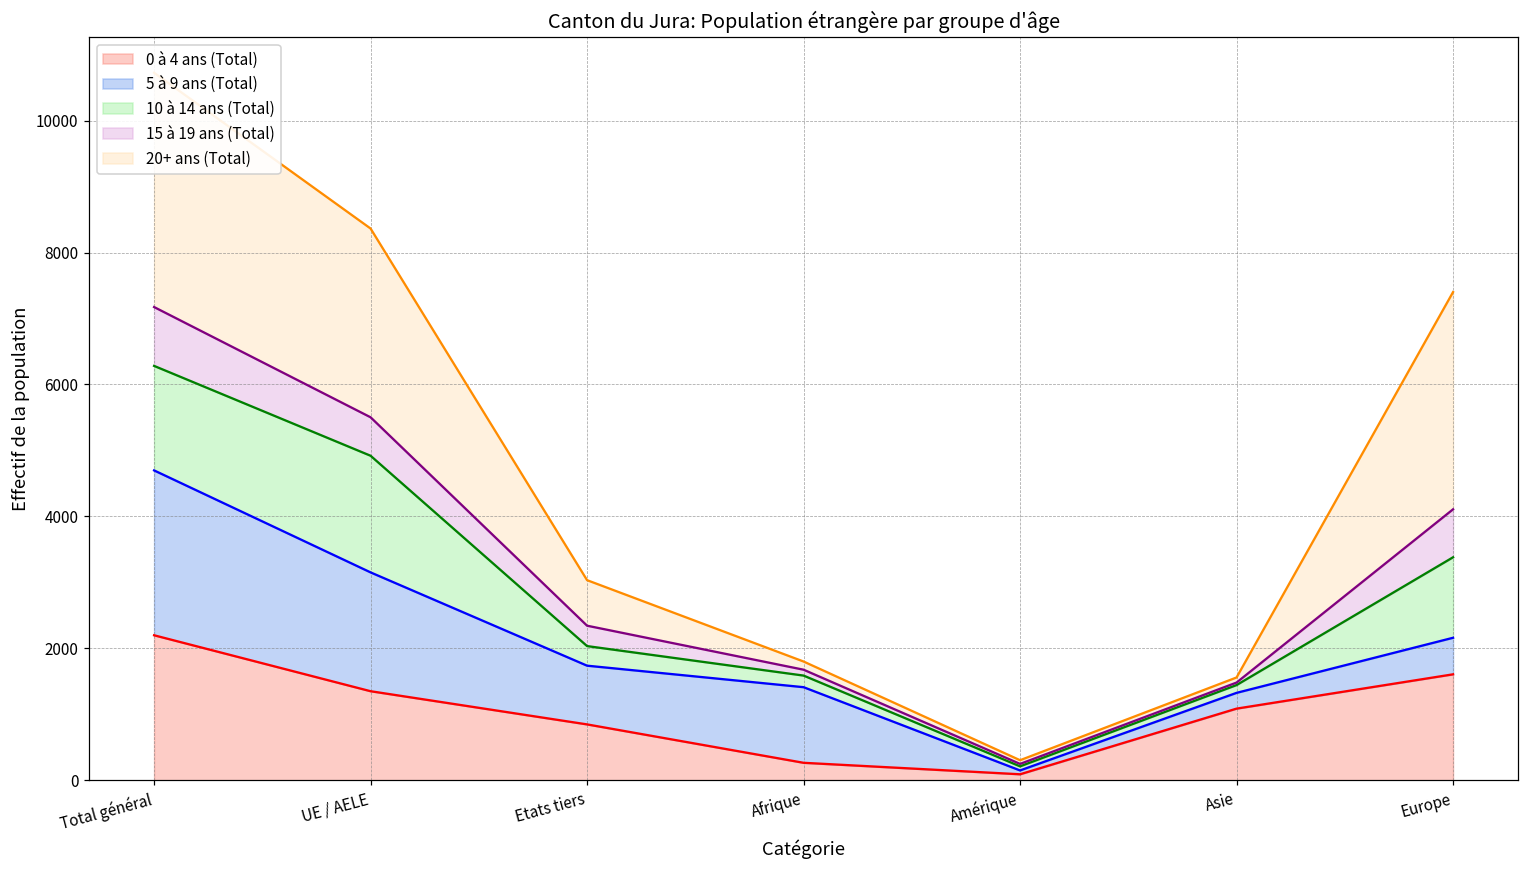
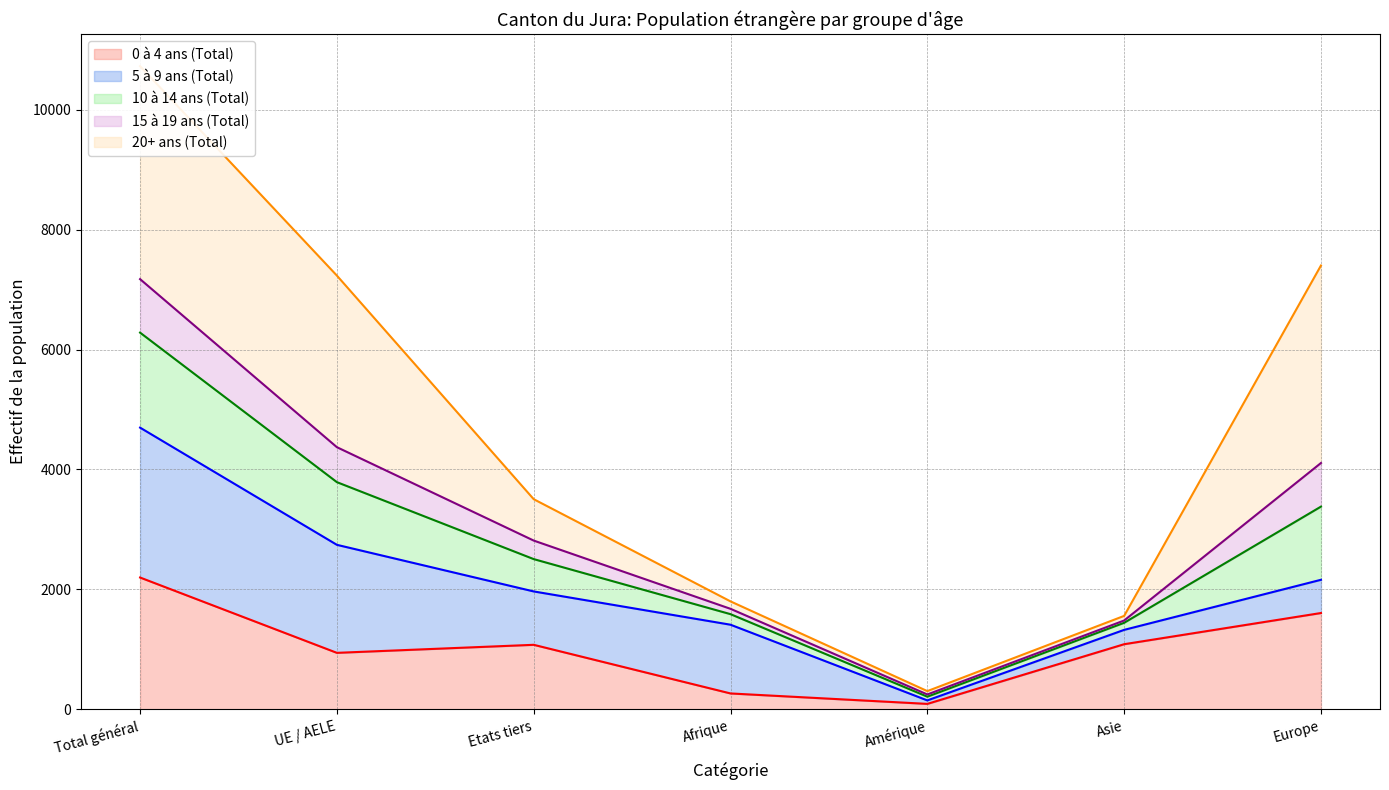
0 à 4 ans (Total), UE / AELE: 1400 -> 900
10 à 14 ans (Total), UE / AELE: 1800 -> 1000
0 à 4 ans (Total), Etats tiers: 800 -> 1100
10 à 14 ans (Total), Etats tiers: 300 -> 500
